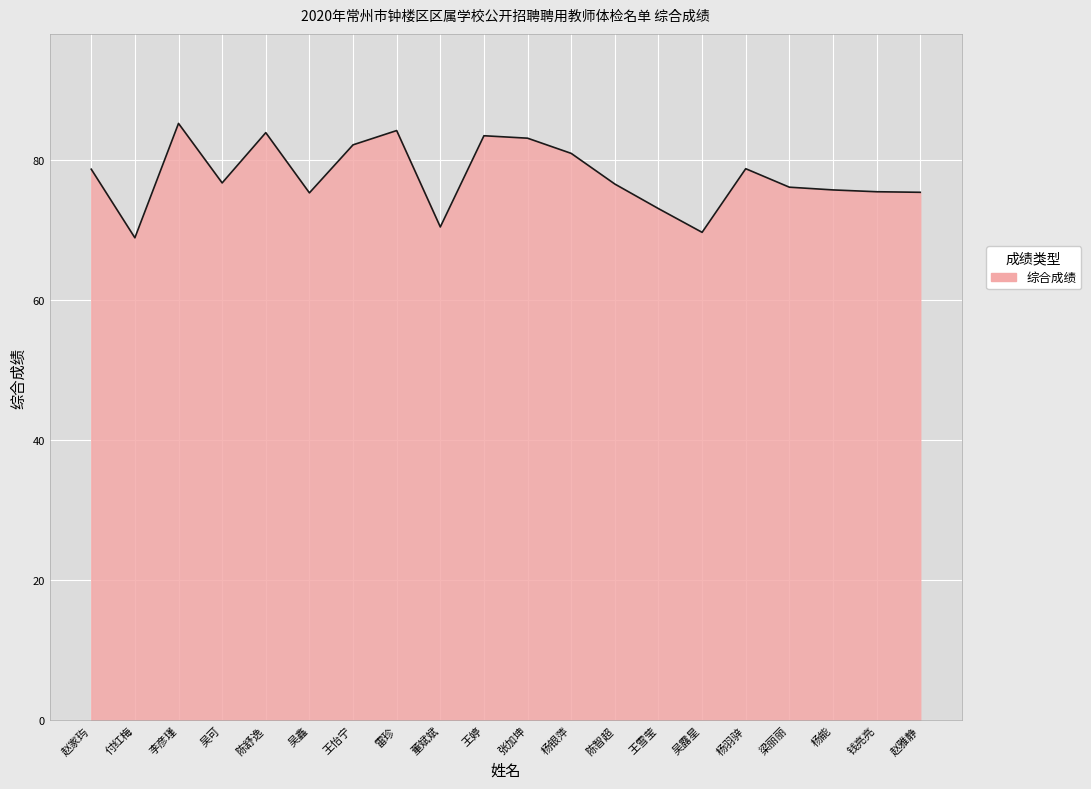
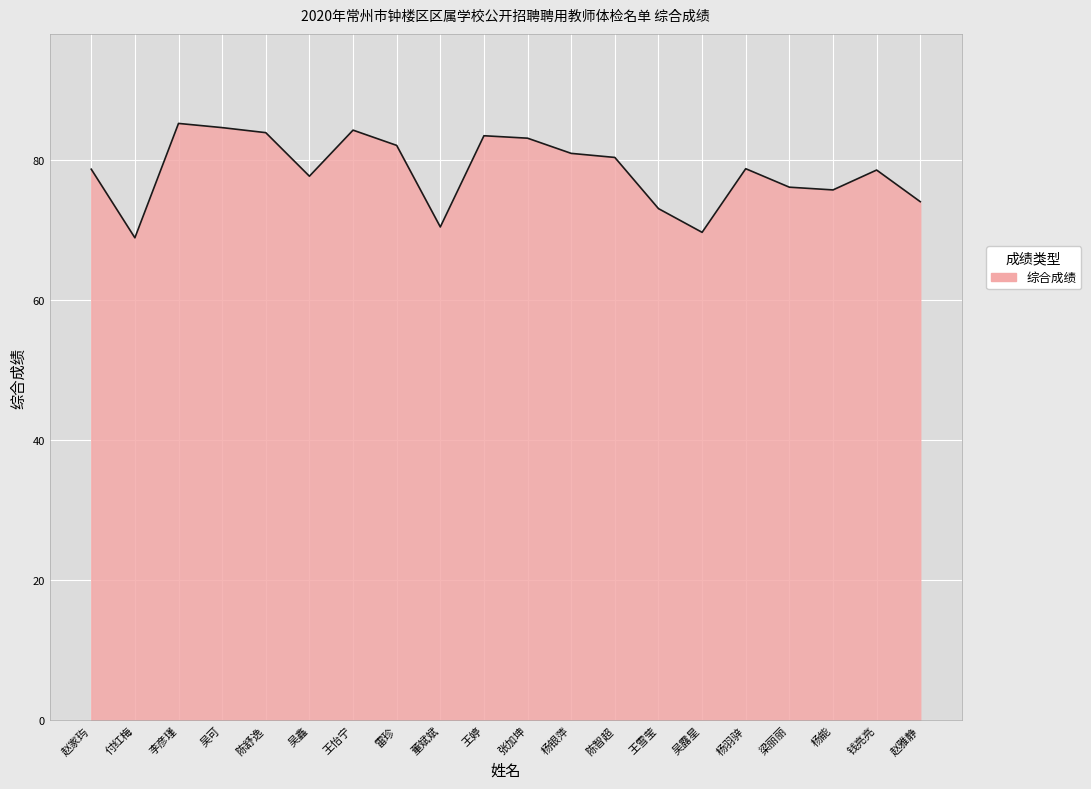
吴可: 77 -> 85
吴鑫: 75 -> 78
王怡宁: 82 -> 84
雷珍: 84 -> 82
陈智超: 77 -> 80
钱亮亮: 76 -> 79
赵雅静: 75 -> 74
